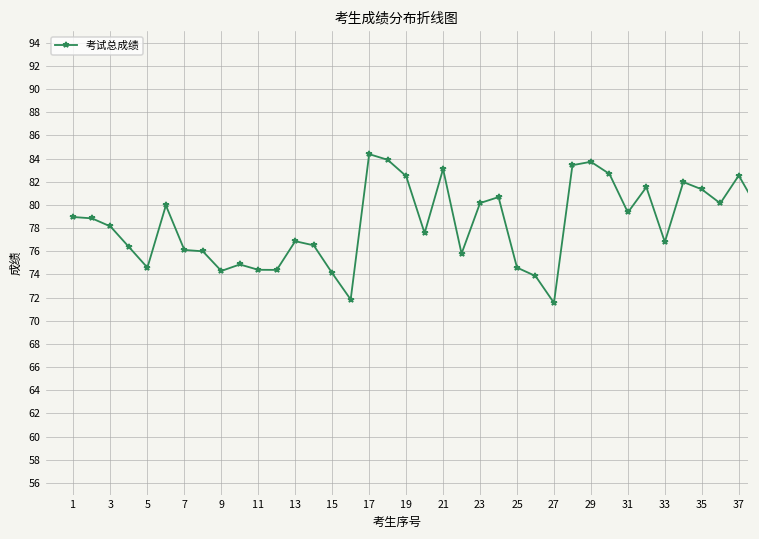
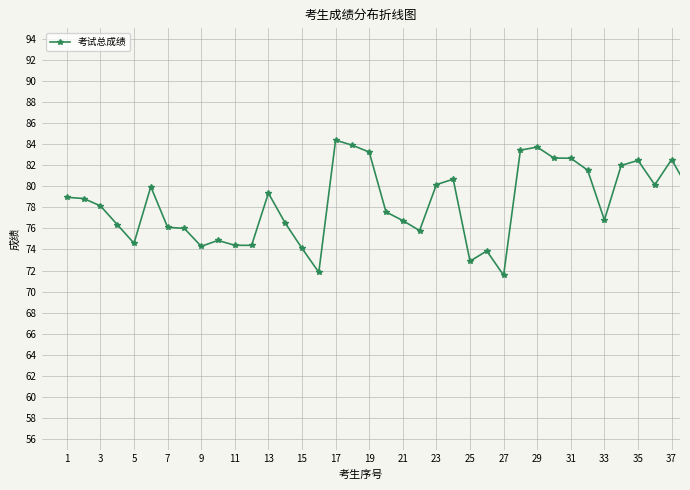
13: 76.9 -> 79.4
19: 82.5 -> 83.3
21: 83.1 -> 76.7
25: 74.6 -> 72.9
31: 79.4 -> 82.7
35: 81.3 -> 82.5
